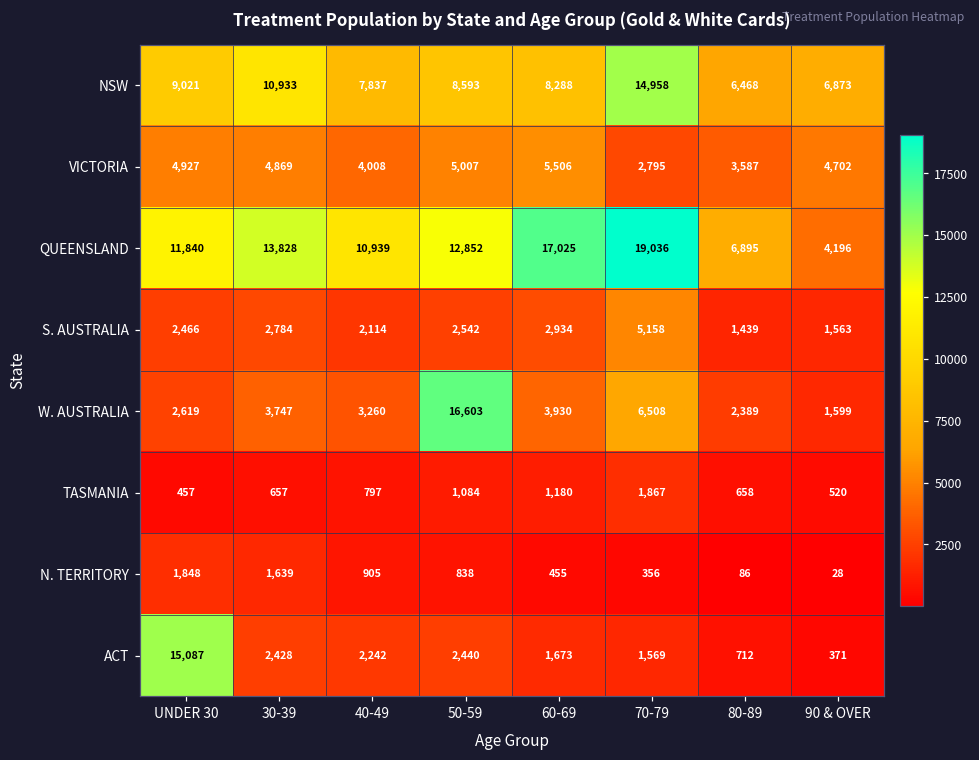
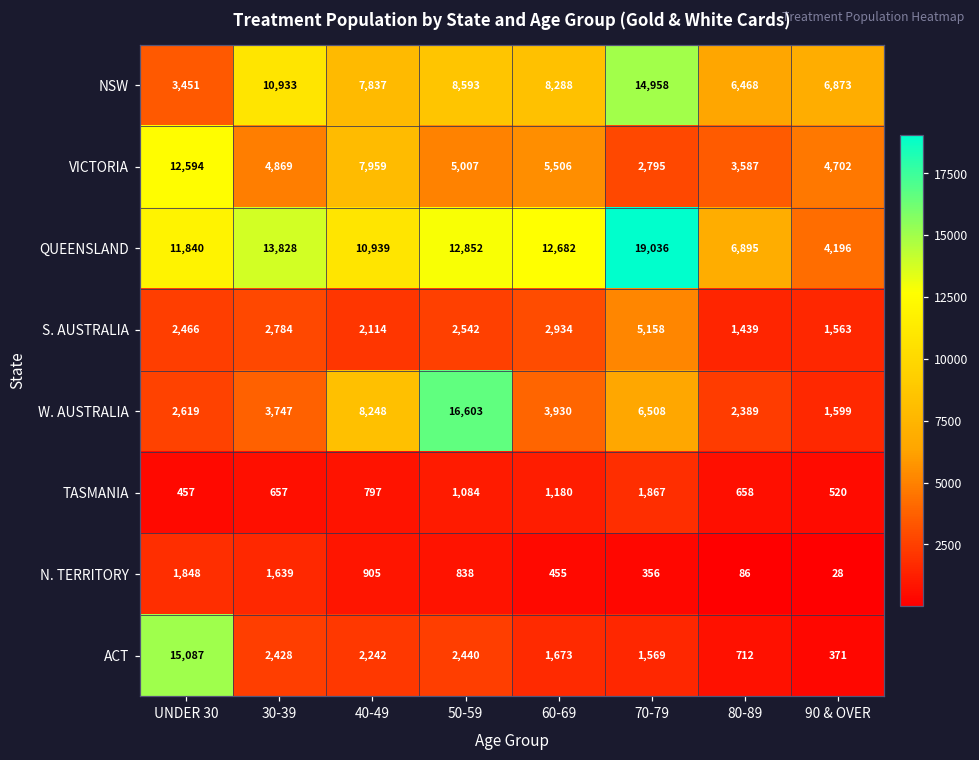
NSW, UNDER 30: 9,021 -> 3,451
VICTORIA, UNDER 30: 4,927 -> 12,594
VICTORIA, 40-49: 4,008 -> 7,959
QUEENSLAND, 60-69: 17,025 -> 12,682
W. AUSTRALIA, 40-49: 3,260 -> 8,248
